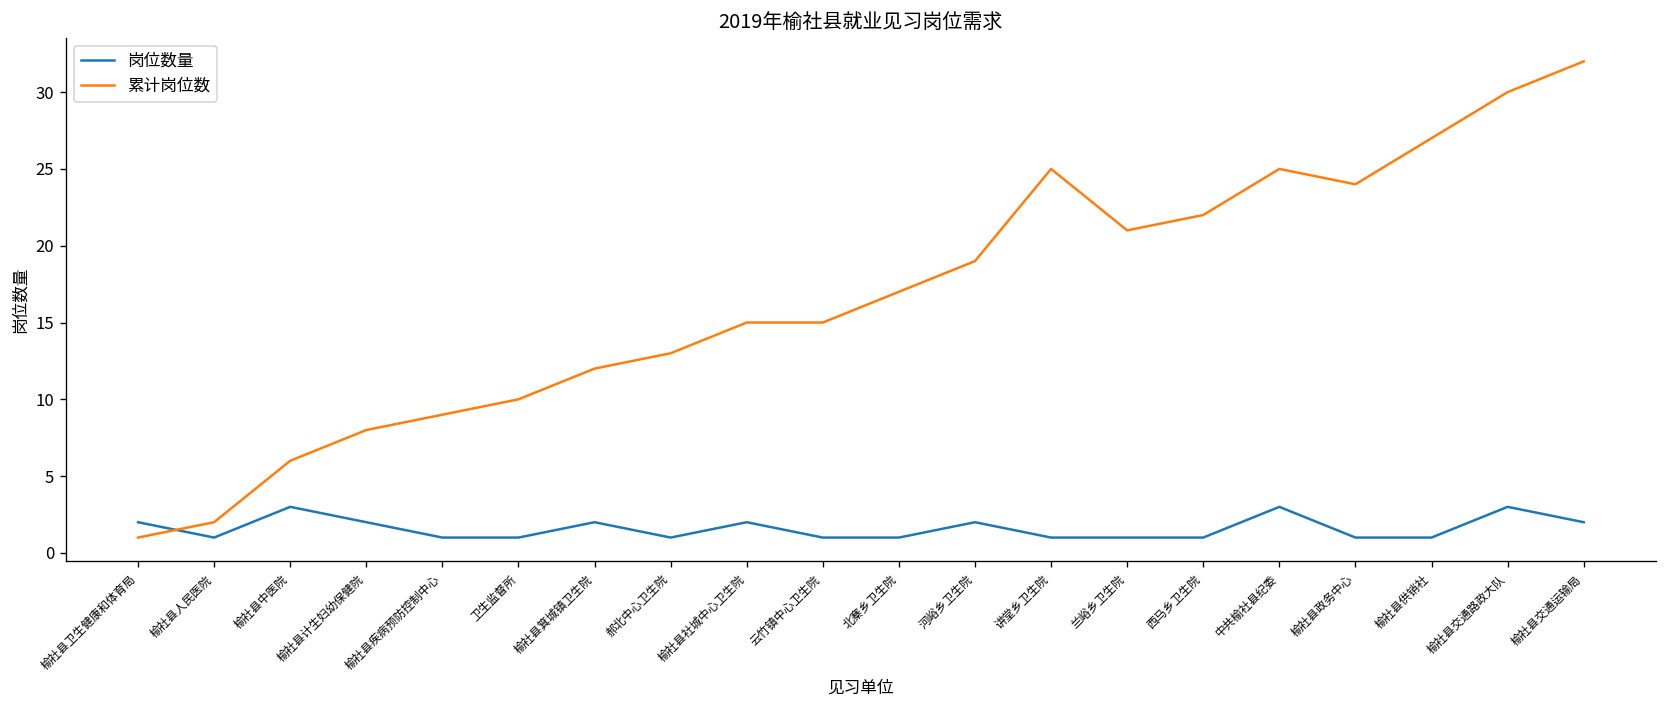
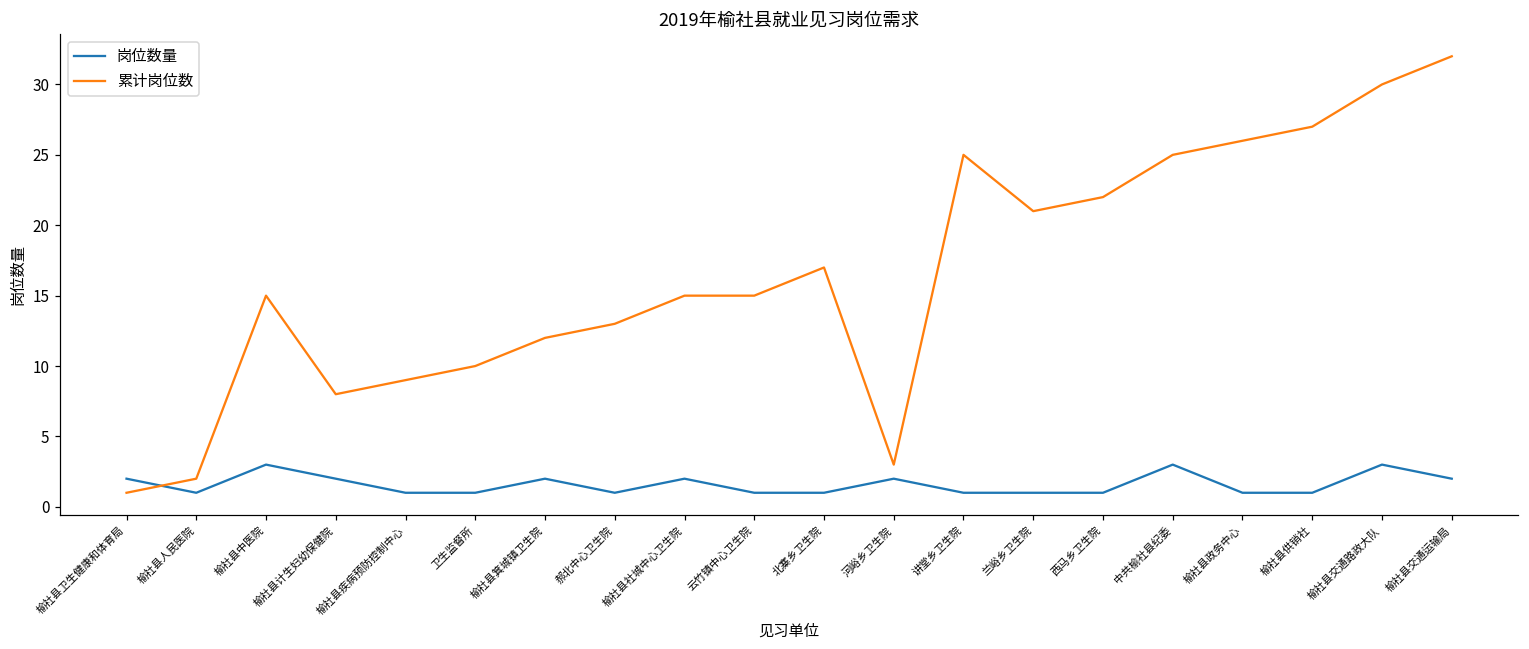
累计岗位数, 榆社县中医院: 6 -> 15
累计岗位数, 河峪乡卫生院: 19 -> 3
累计岗位数, 榆社县政务中心: 24 -> 26
